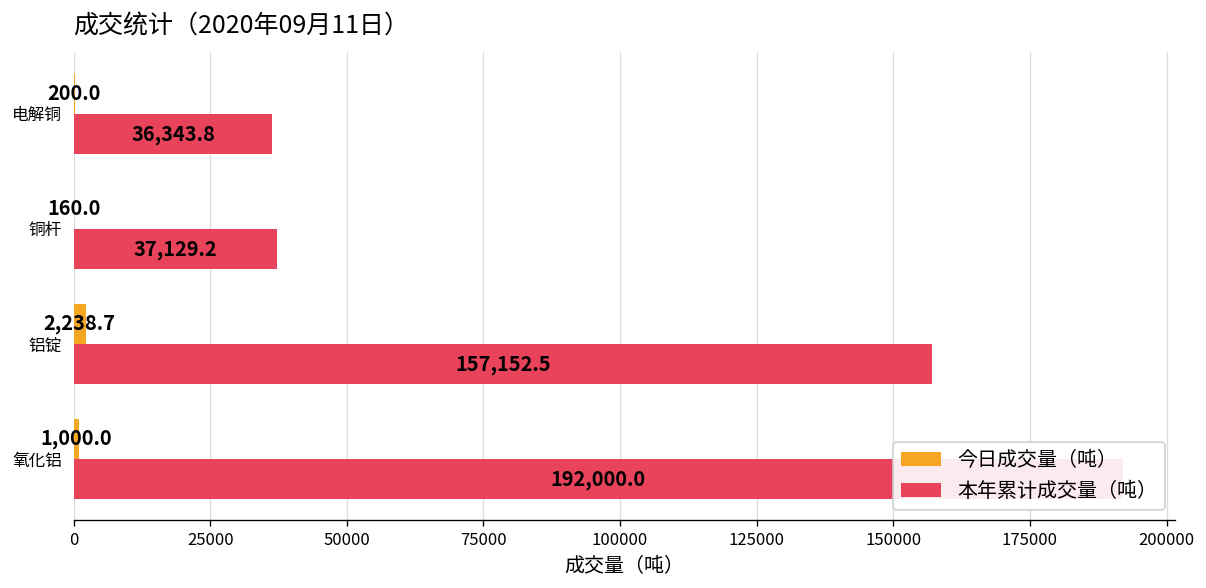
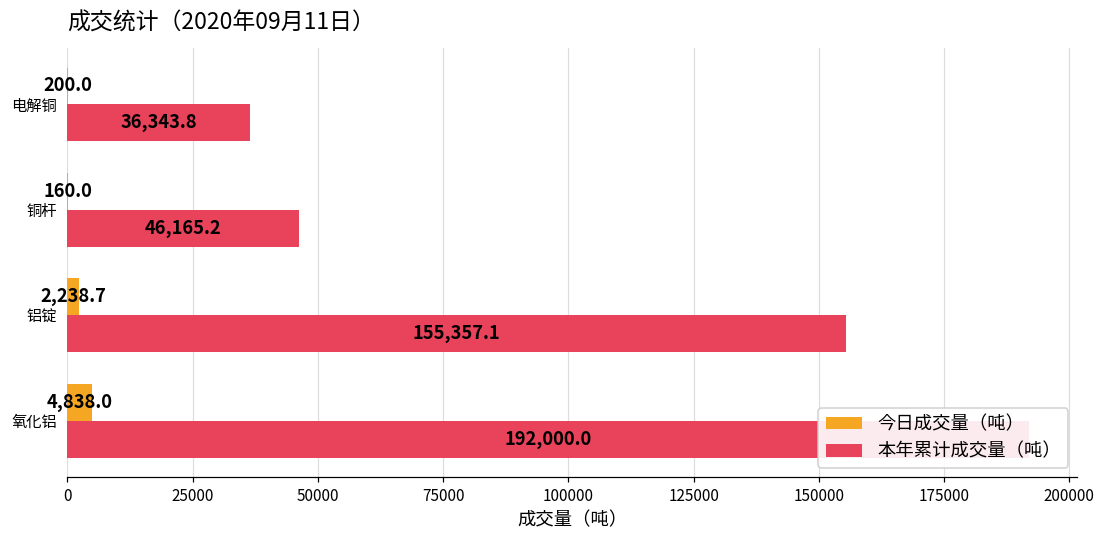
本年累计成交量（吨）, 铜杆: 37,129.2 -> 46,165.2
本年累计成交量（吨）, 铝锭: 157,152.5 -> 155,357.1
今日成交量（吨）, 氧化铝: 1,000.0 -> 4,838.0
